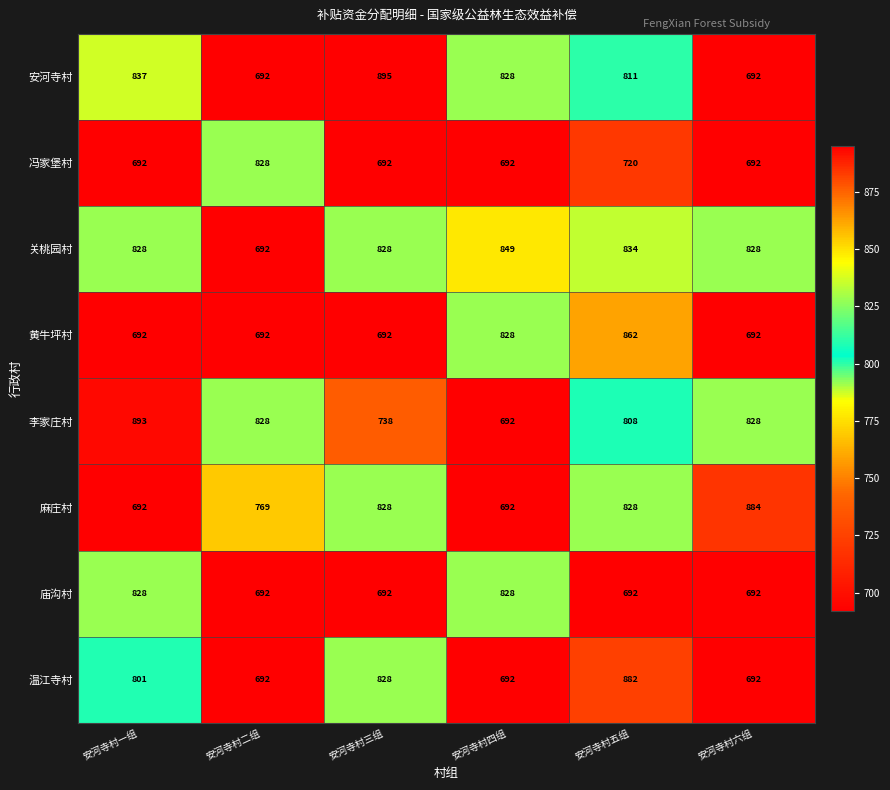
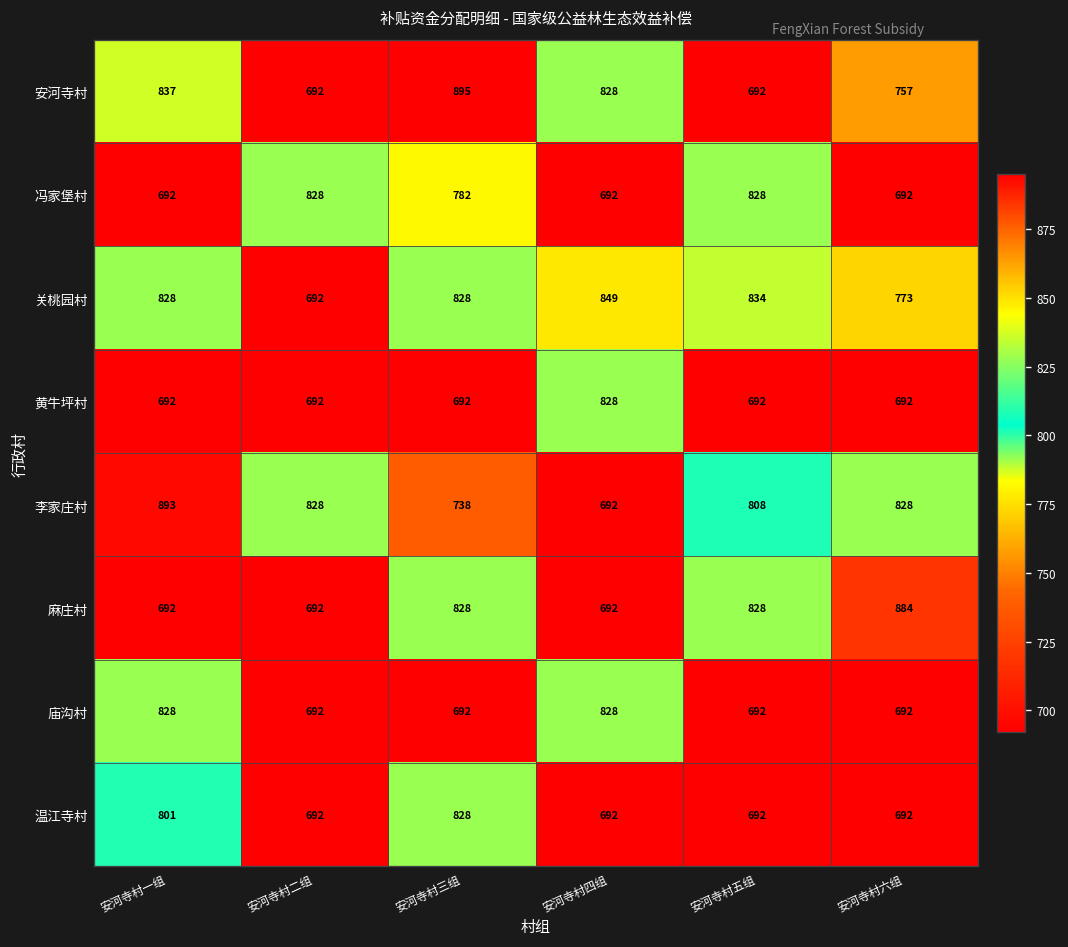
安河寺村, 安河寺村五组: 811 -> 692
安河寺村, 安河寺村六组: 692 -> 757
冯家堡村, 安河寺村三组: 692 -> 782
冯家堡村, 安河寺村五组: 720 -> 828
关桃园村, 安河寺村六组: 828 -> 773
黄牛坪村, 安河寺村五组: 862 -> 692
麻庄村, 安河寺村二组: 769 -> 692
温江寺村, 安河寺村五组: 882 -> 692
